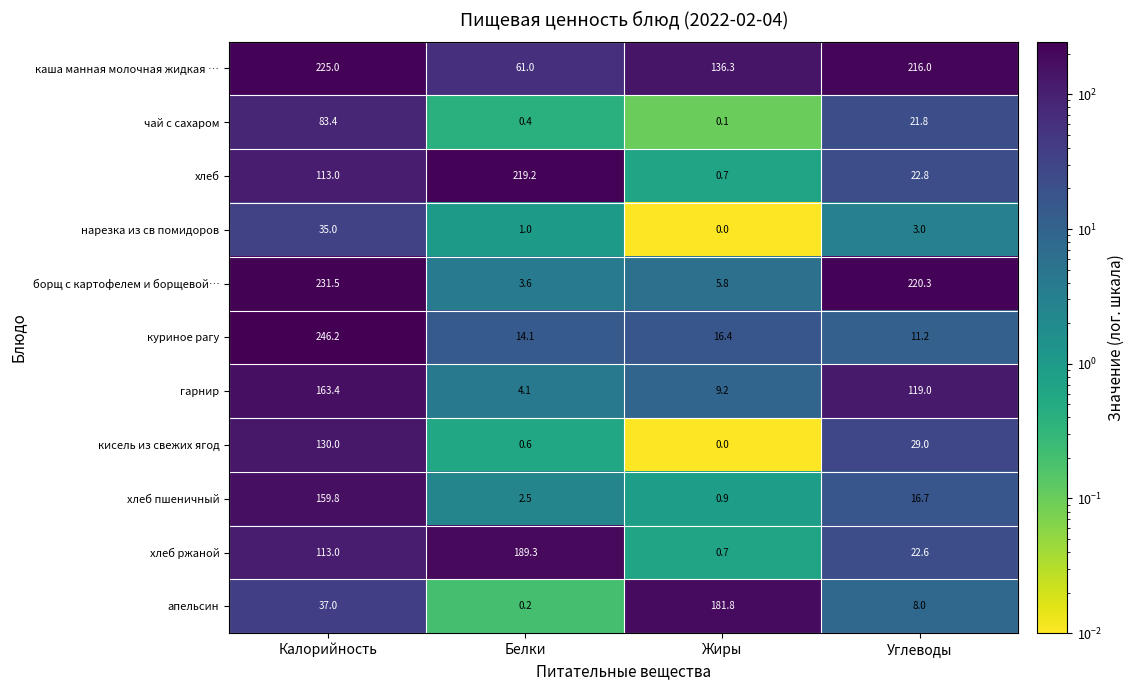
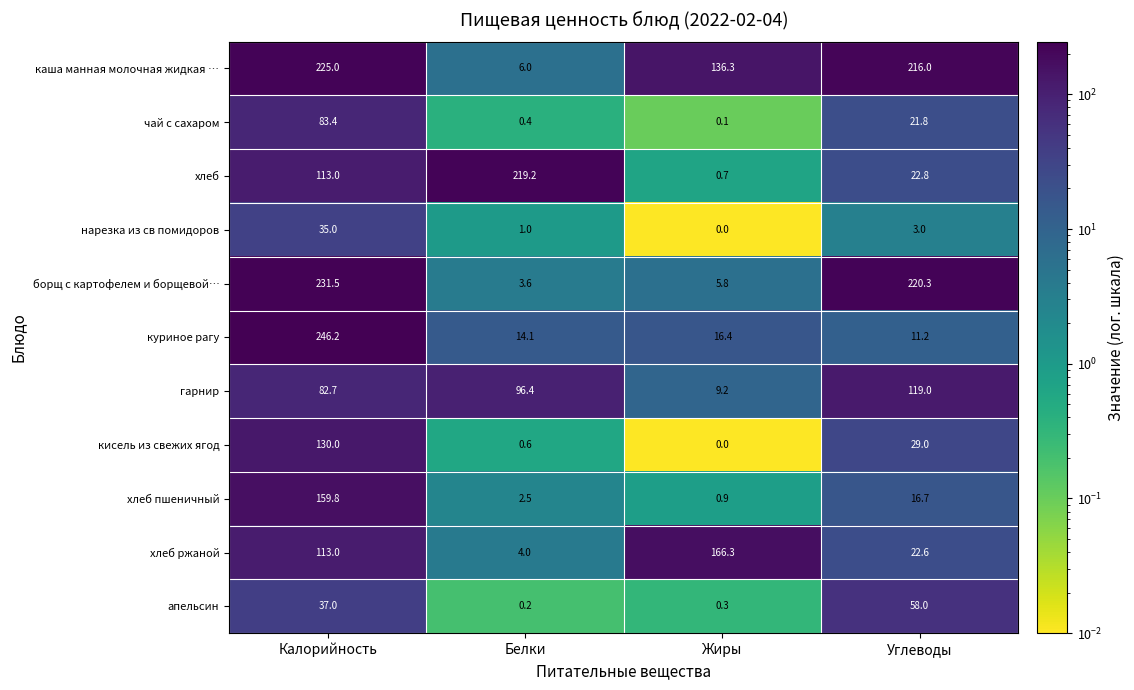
каша манная молочная жидкая …, Белки: 61.0 -> 6.0
гарнир, Калорийность: 163.4 -> 82.7
гарнир, Белки: 4.1 -> 96.4
хлеб ржаной, Белки: 189.3 -> 4.0
хлеб ржаной, Жиры: 0.7 -> 166.3
апельсин, Жиры: 181.8 -> 0.3
апельсин, Углеводы: 8.0 -> 58.0
